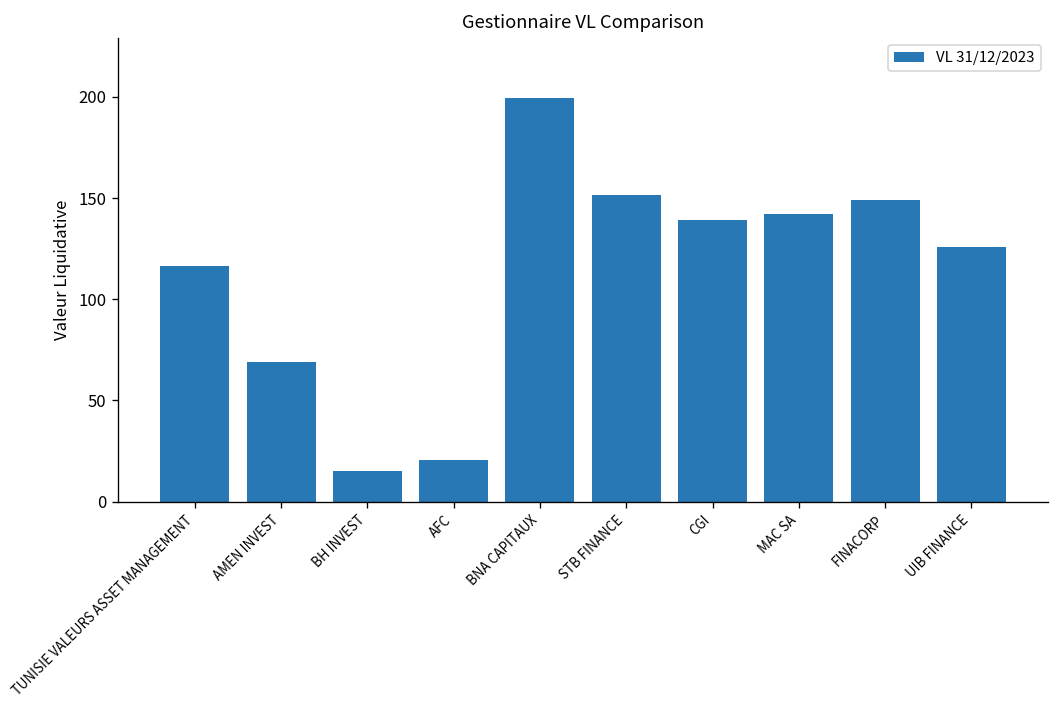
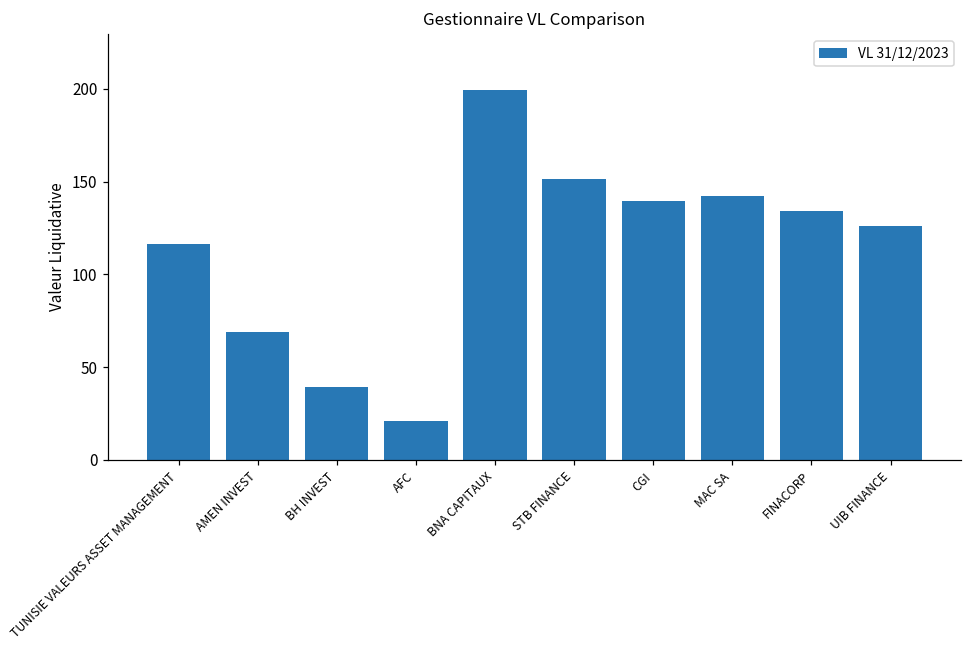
BH INVEST: 15 -> 39
FINACORP: 149 -> 134
